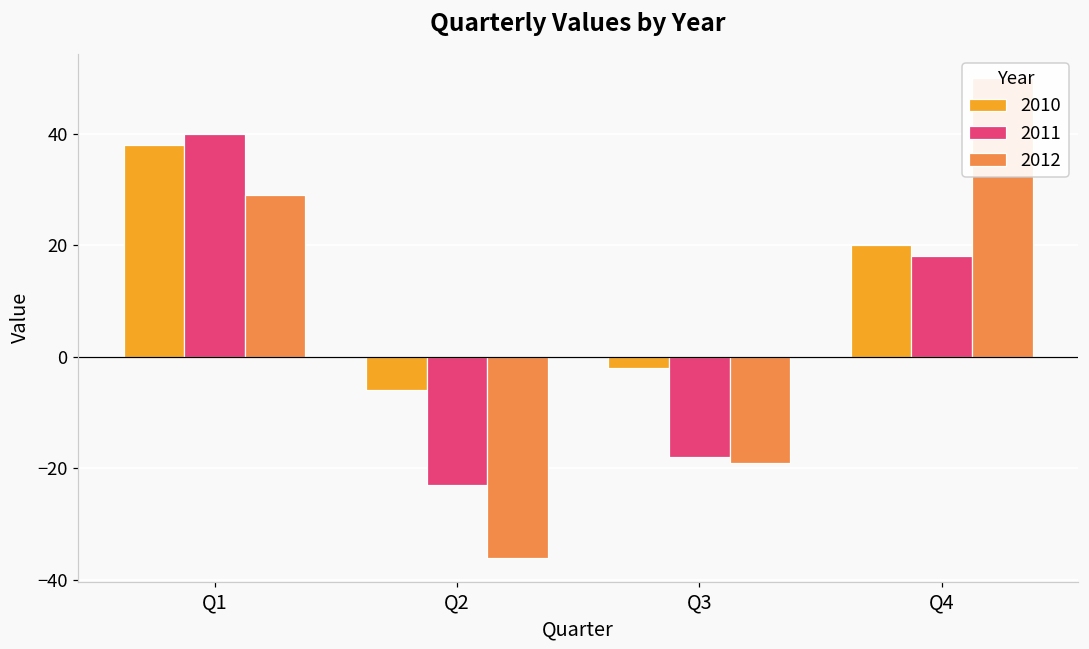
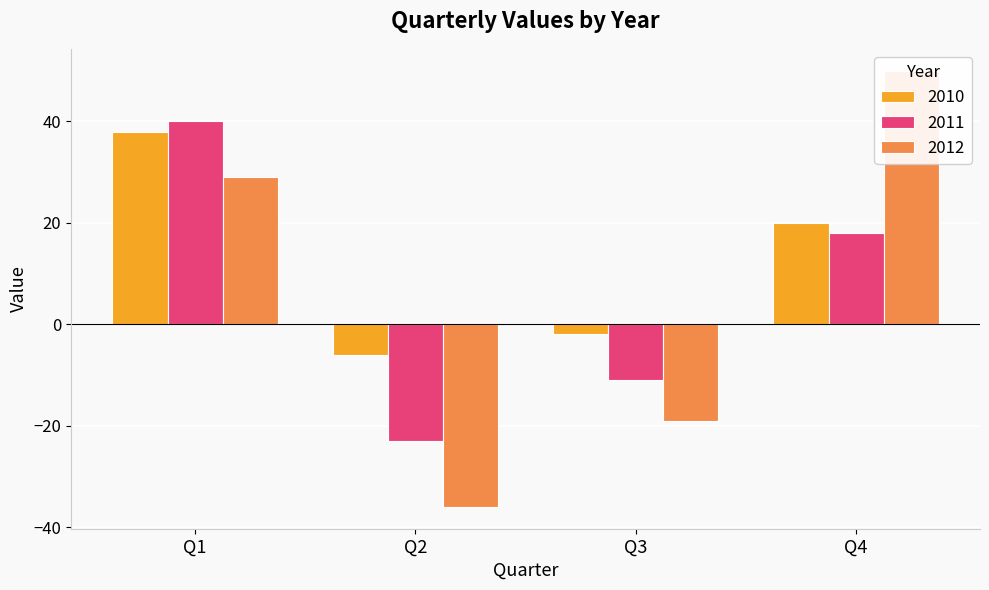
2011, Q3: -18 -> -11
